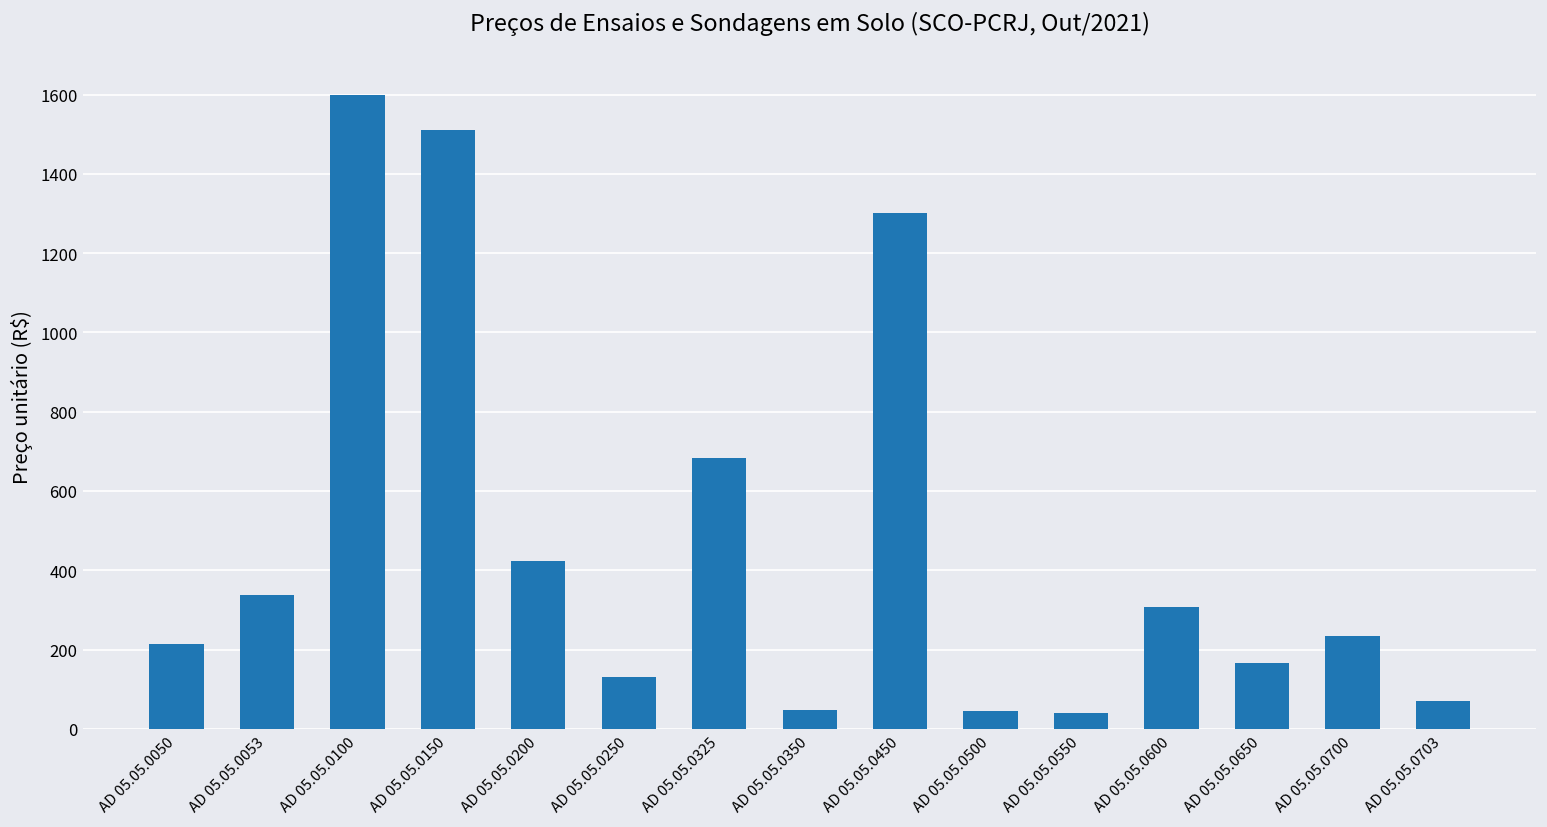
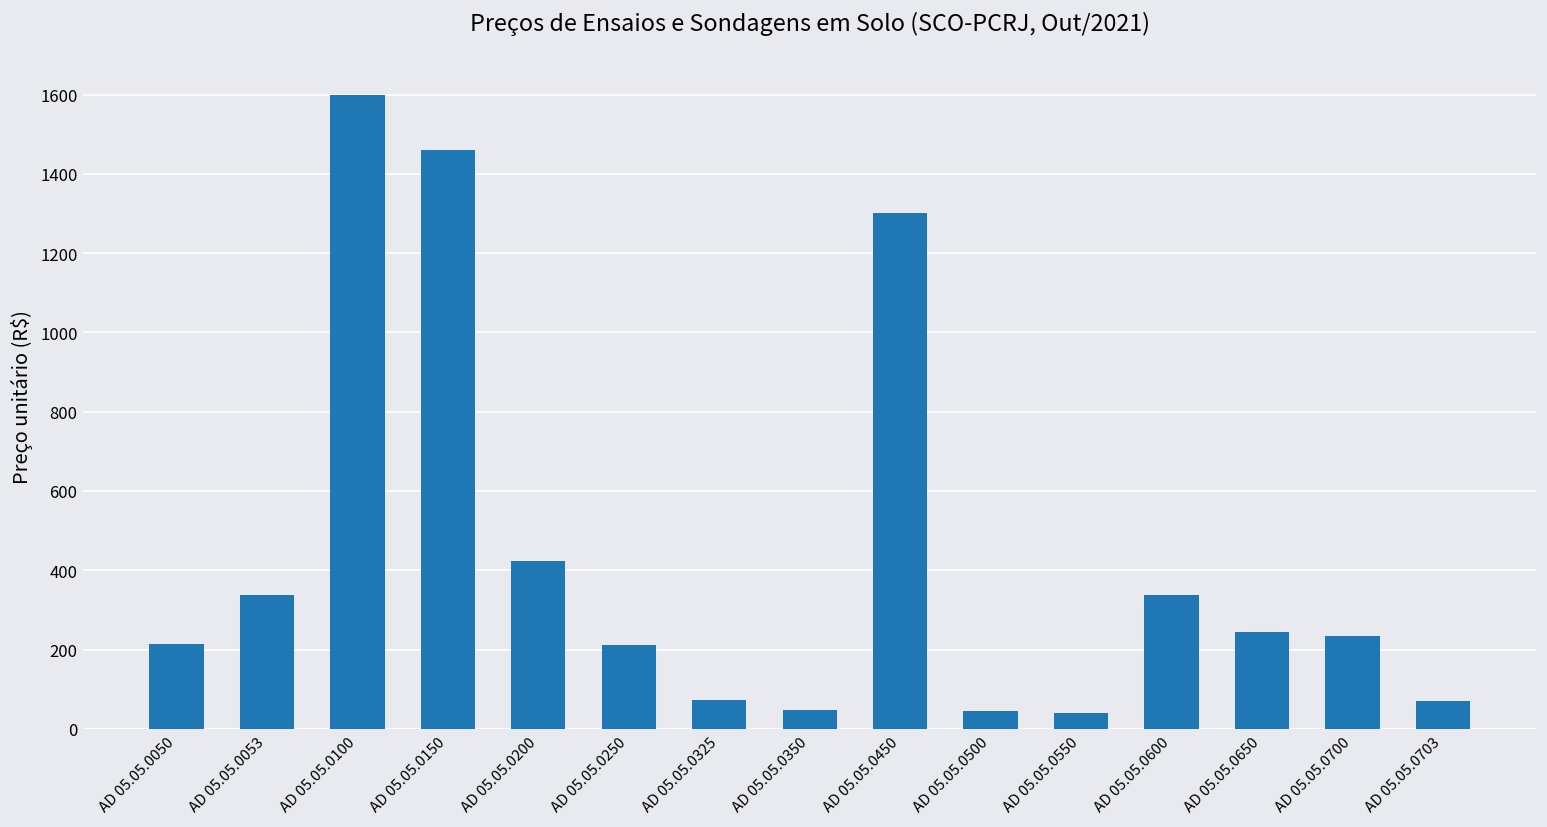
AD 05.05.0150: 1510 -> 1460
AD 05.05.0250: 130 -> 210
AD 05.05.0325: 680 -> 70
AD 05.05.0600: 310 -> 340
AD 05.05.0650: 170 -> 240
